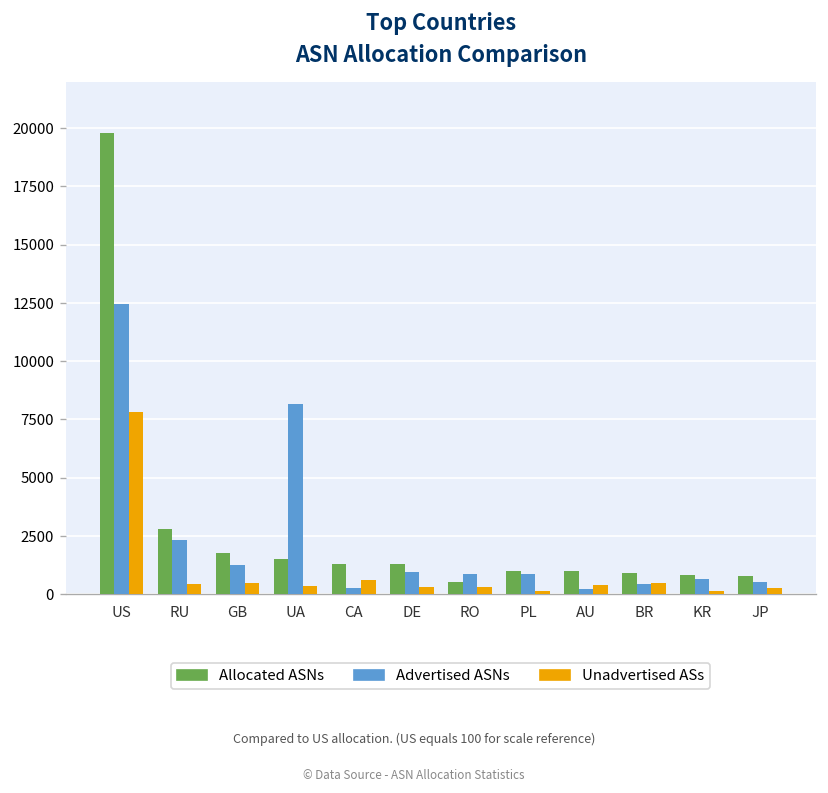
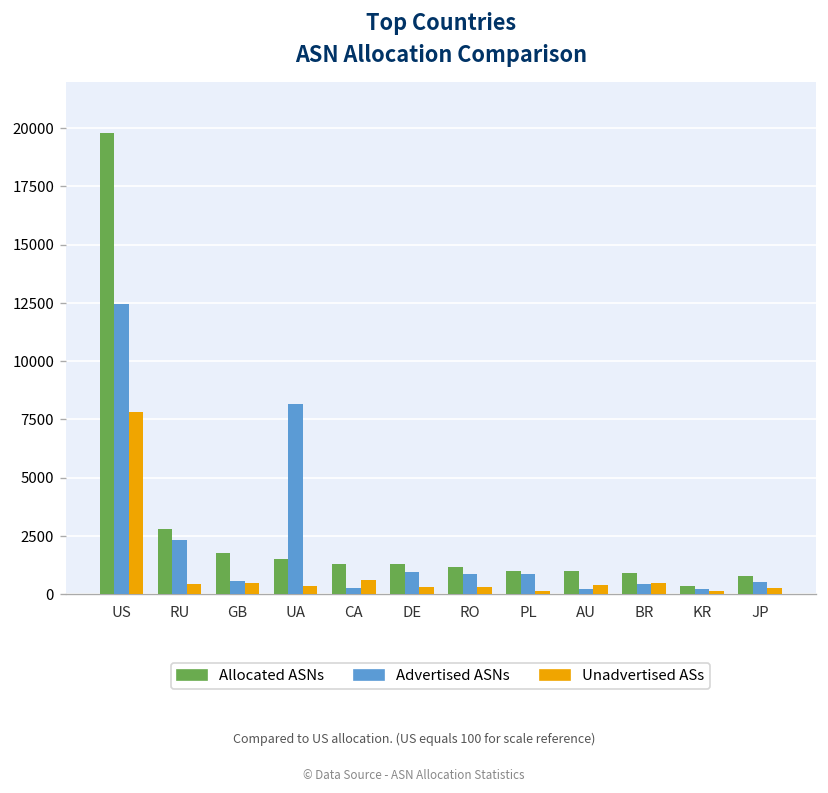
Advertised ASNs, GB: 1300 -> 600
Allocated ASNs, RO: 500 -> 1200
Allocated ASNs, KR: 800 -> 300
Advertised ASNs, KR: 700 -> 200
